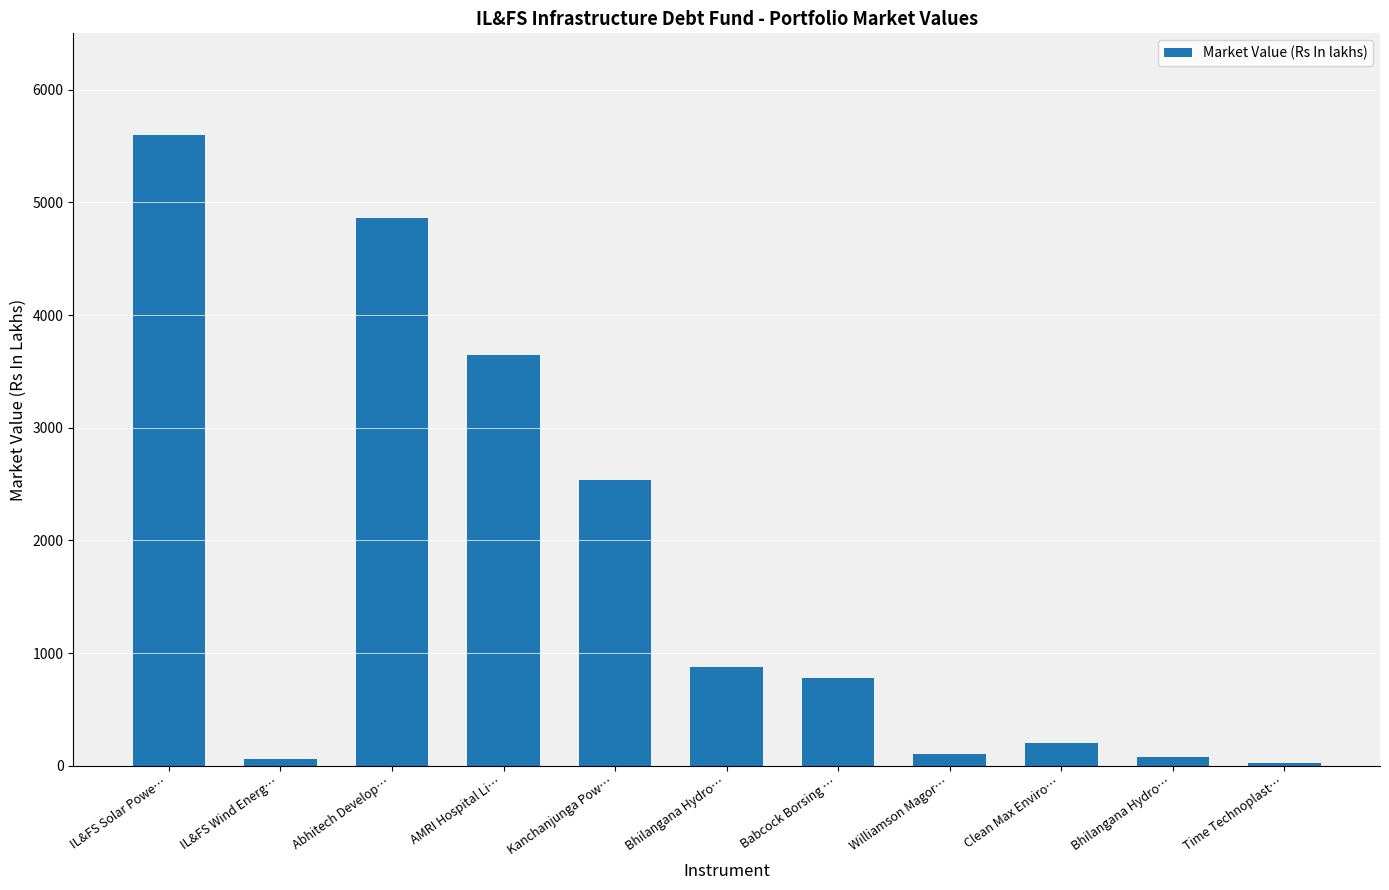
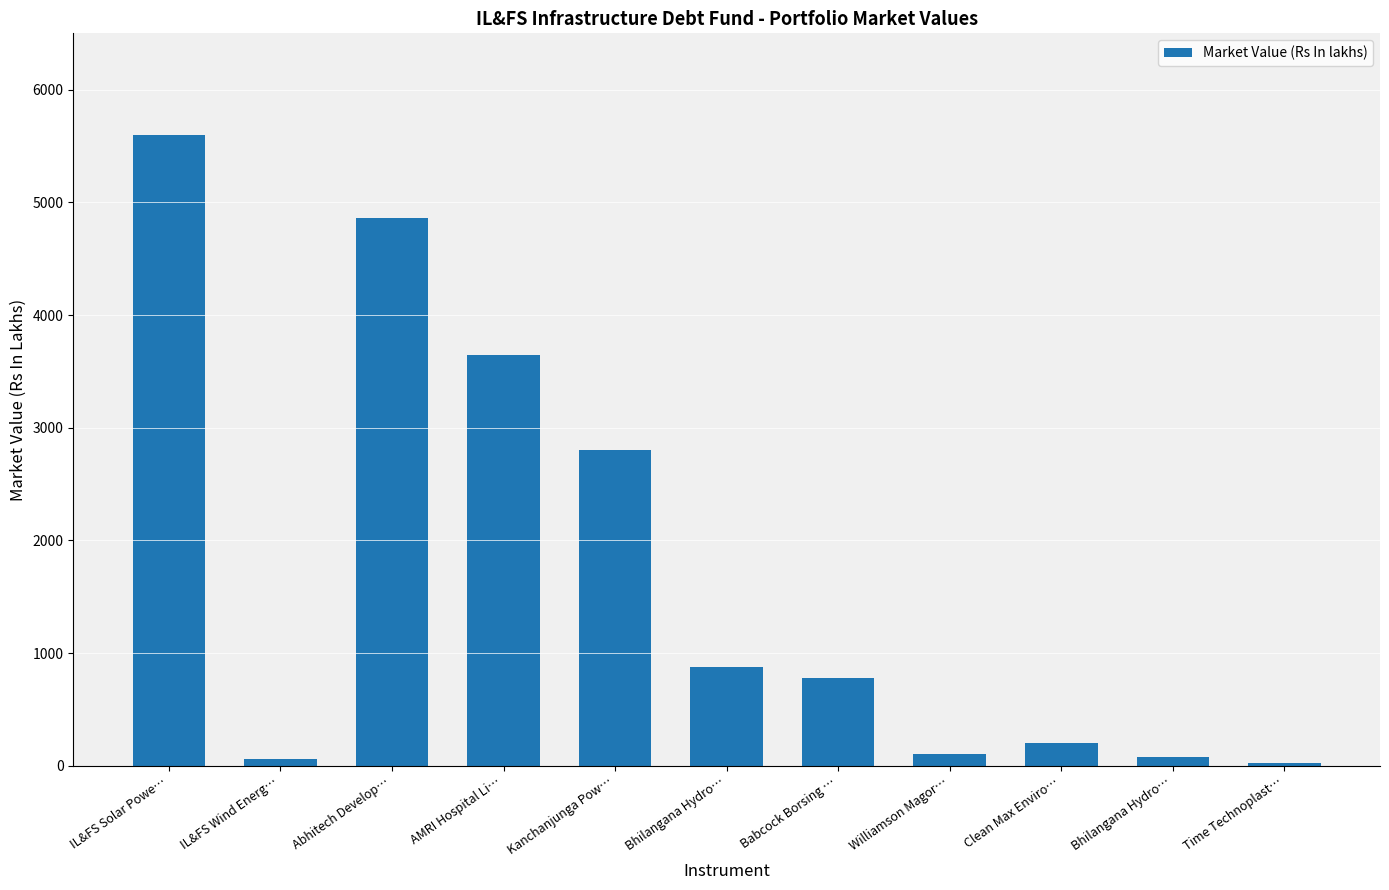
Kanchanjunga Pow…: 2530 -> 2800
